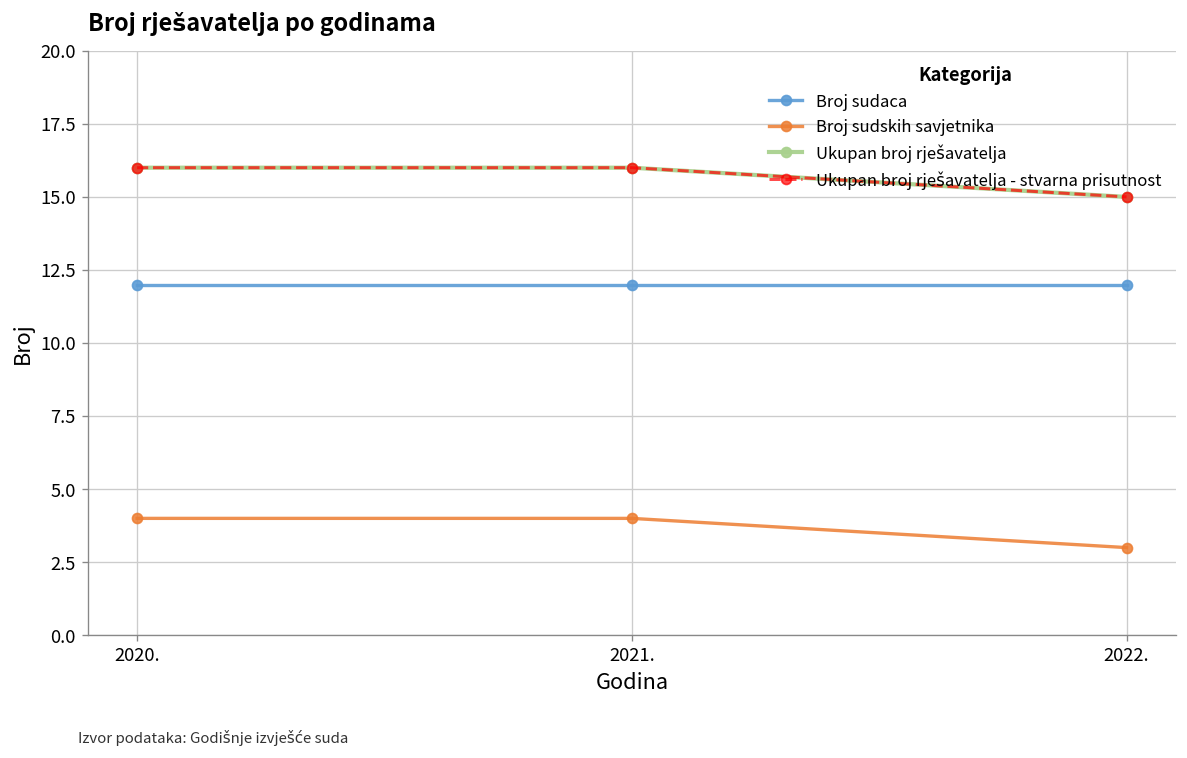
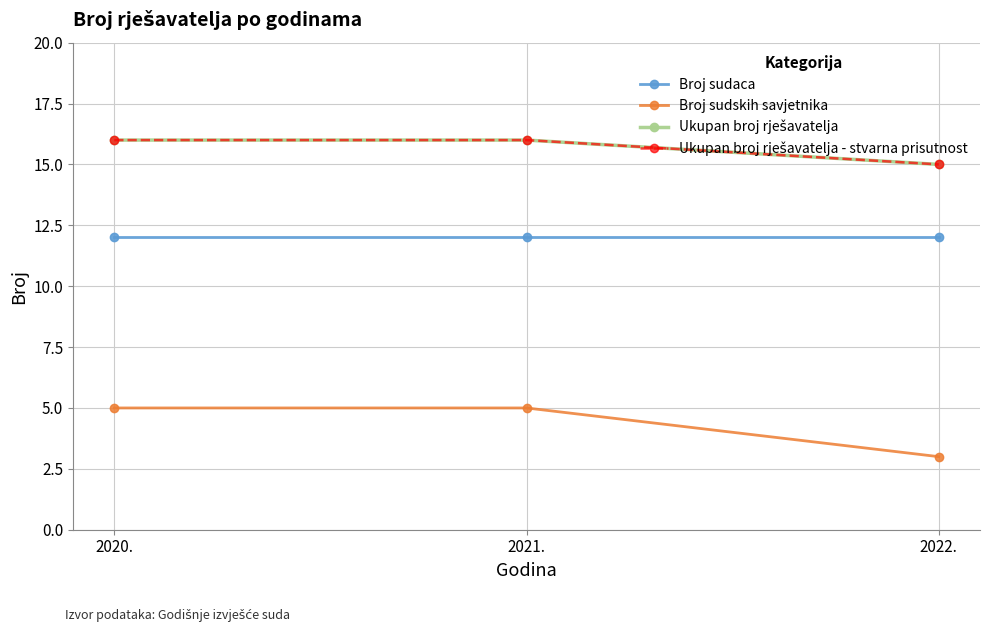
Broj sudskih savjetnika, 2020.: 4 -> 5
Broj sudskih savjetnika, 2021.: 4 -> 5
